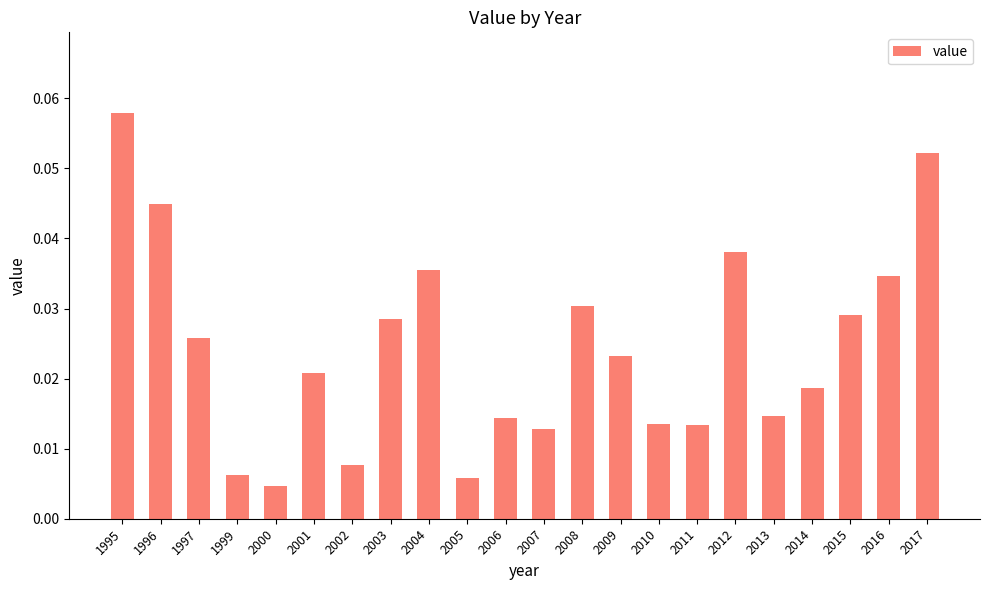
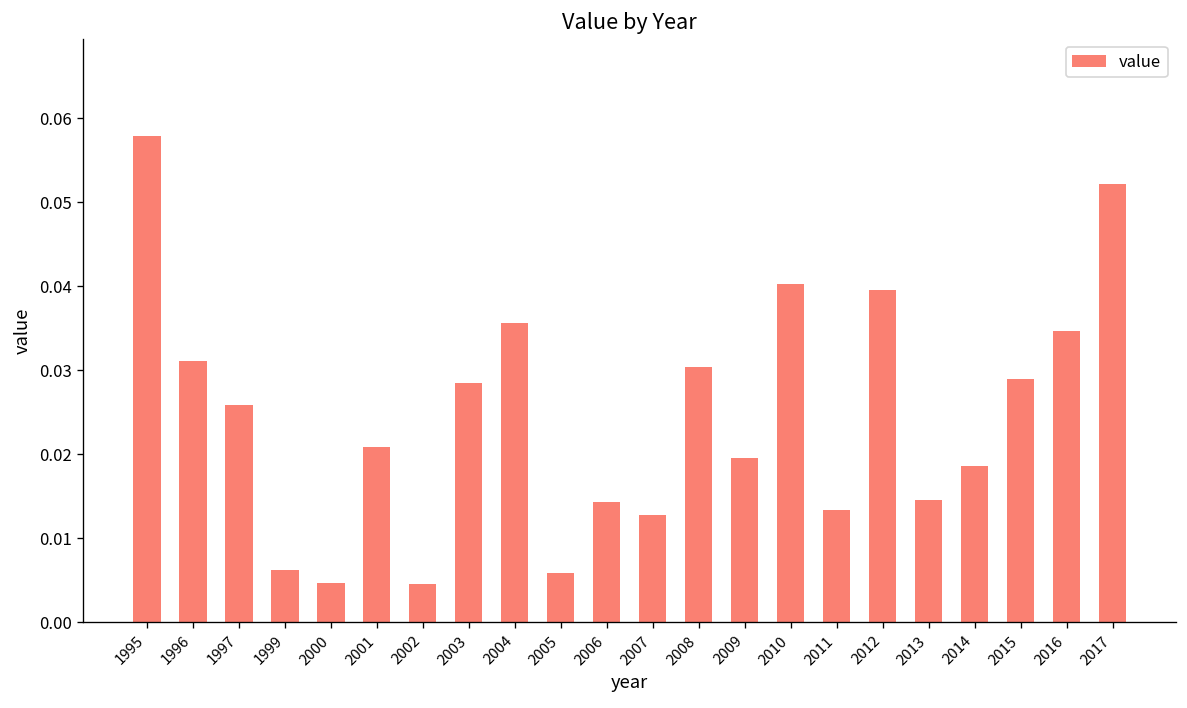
1996: 0.045 -> 0.031
2002: 0.008 -> 0.005
2009: 0.023 -> 0.020
2010: 0.014 -> 0.040
2012: 0.038 -> 0.040
